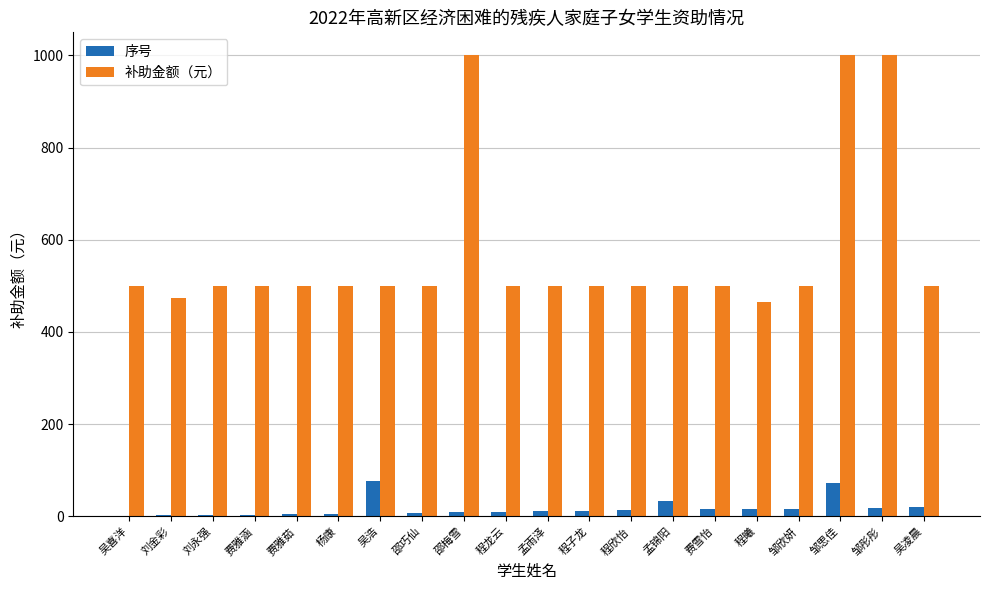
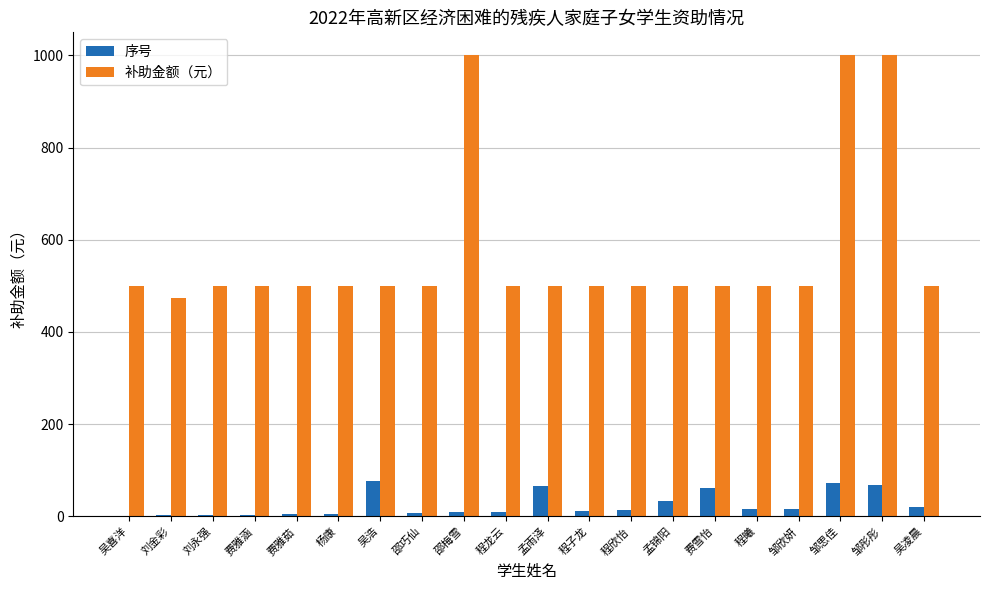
序号, 孟雨泽: 10 -> 70
序号, 费雪怡: 20 -> 60
补助金额（元）, 程曦: 470 -> 500
序号, 邹彤彤: 20 -> 70
